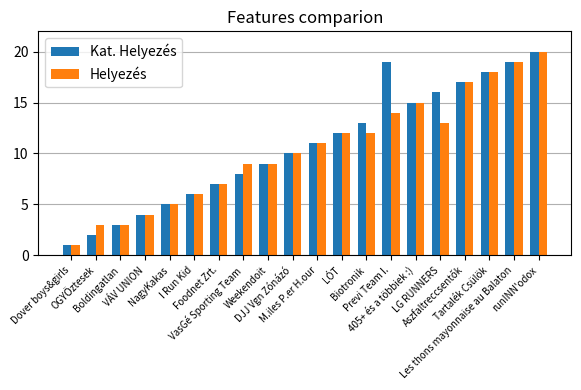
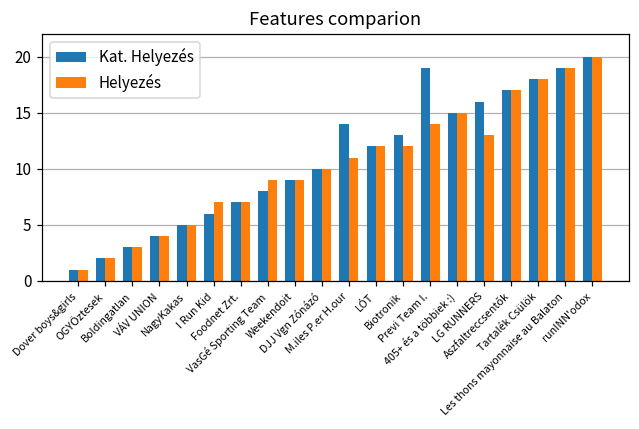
Helyezés, OGYŐztesek: 3 -> 2
Helyezés, I Run Kid: 6 -> 7
Kat. Helyezés, M.iles P.er H.our: 11 -> 14
